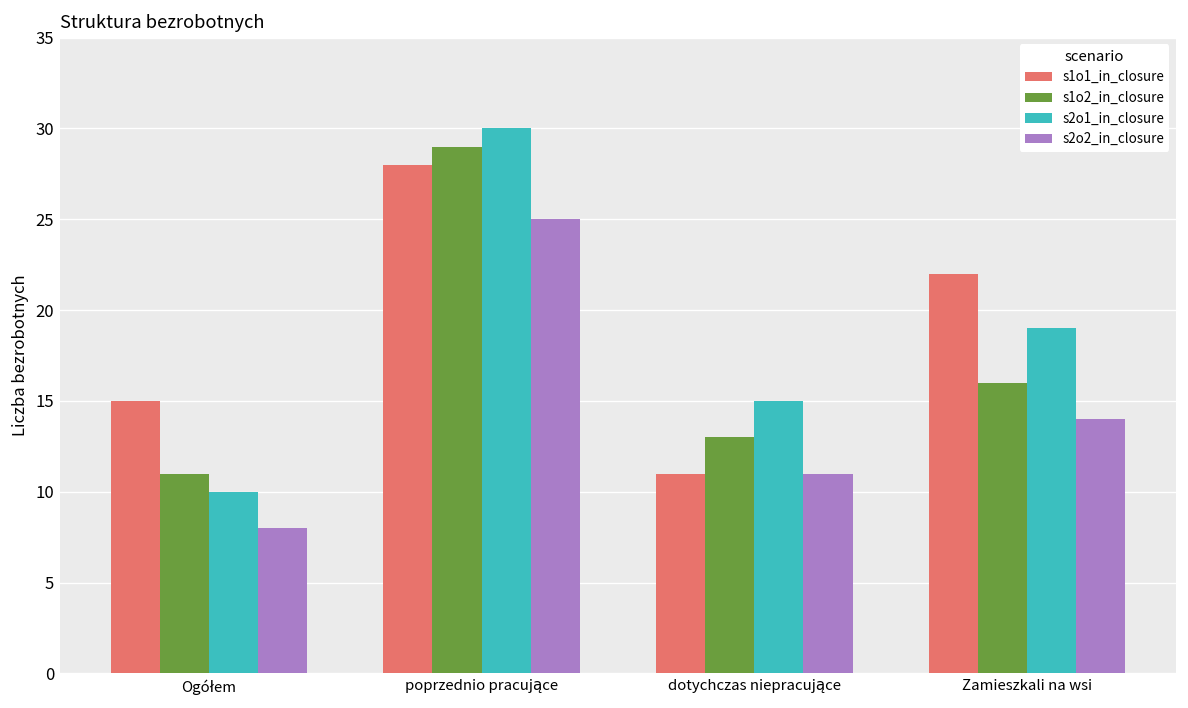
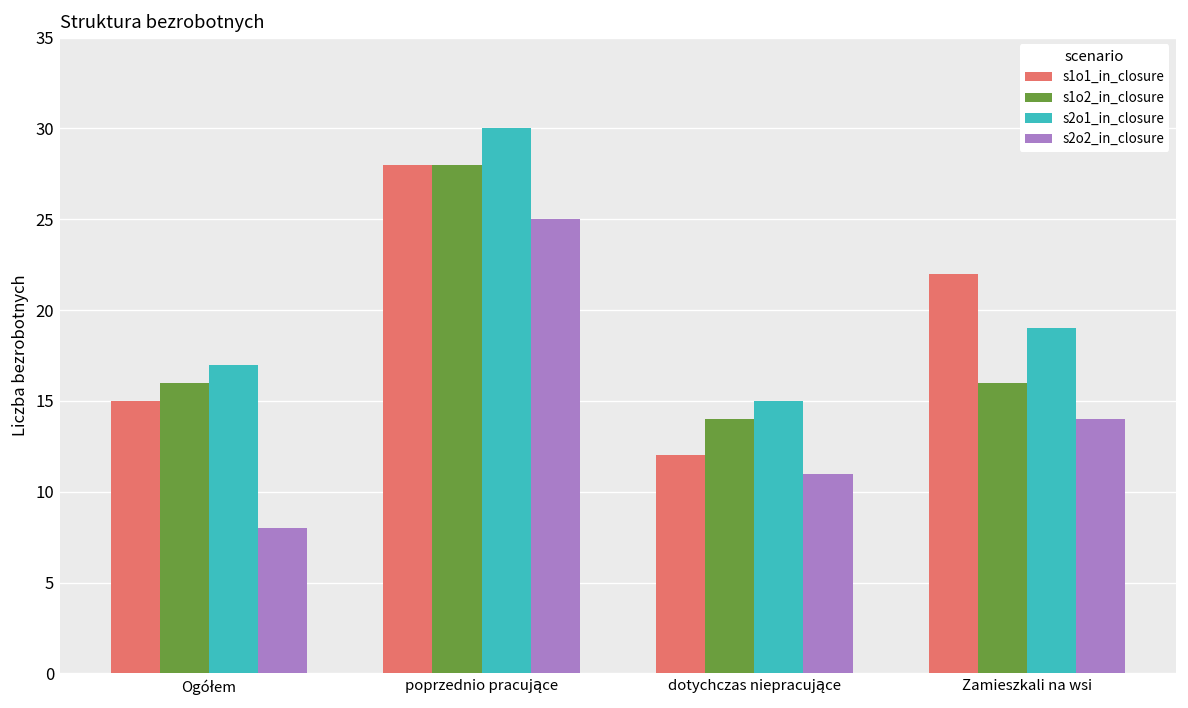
s1o2_in_closure, Ogółem: 11 -> 16
s2o1_in_closure, Ogółem: 10 -> 17
s1o2_in_closure, poprzednio pracujące: 29 -> 28
s1o1_in_closure, dotychczas niepracujące: 11 -> 12
s1o2_in_closure, dotychczas niepracujące: 13 -> 14
